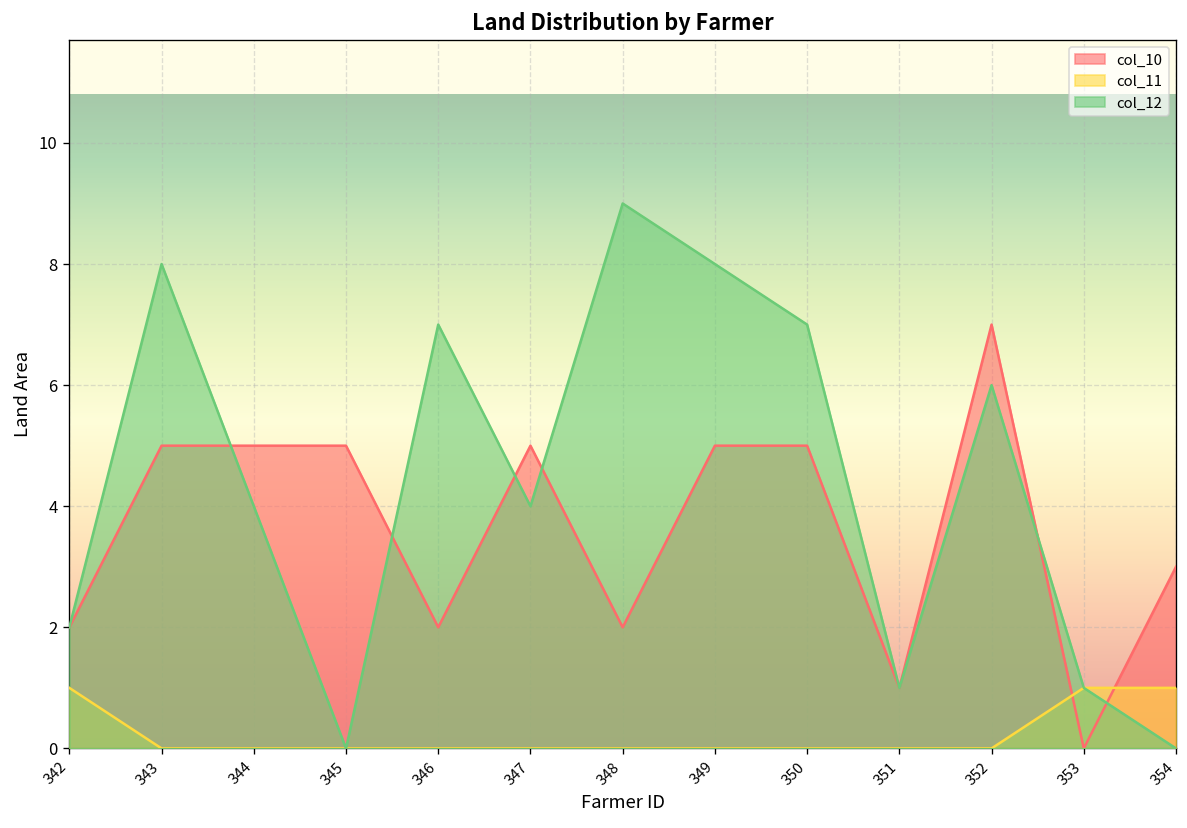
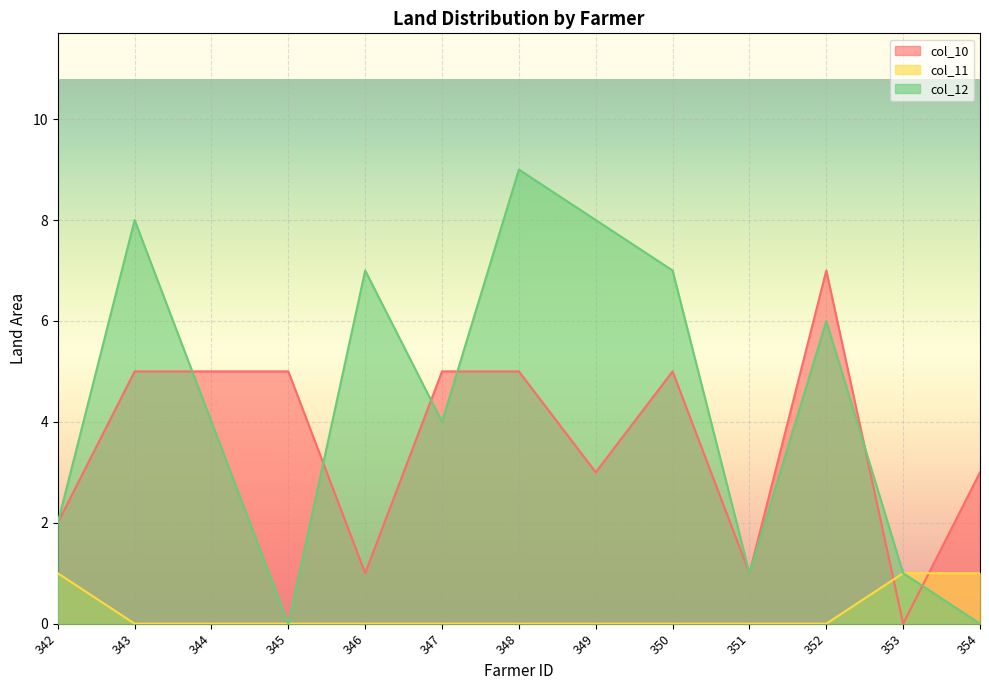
col_10, 346: 2 -> 1
col_10, 348: 2 -> 5
col_10, 349: 5 -> 3
